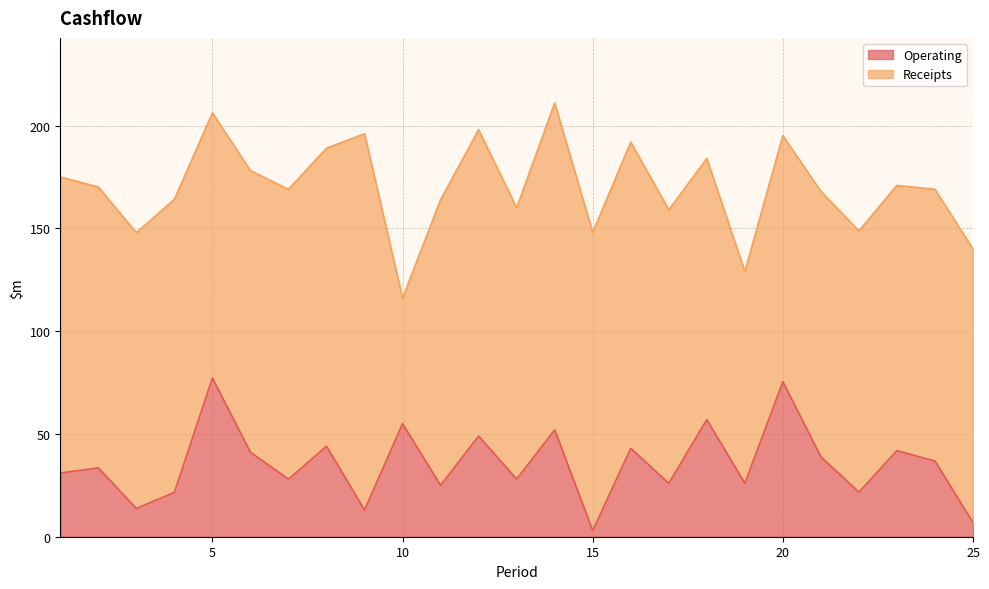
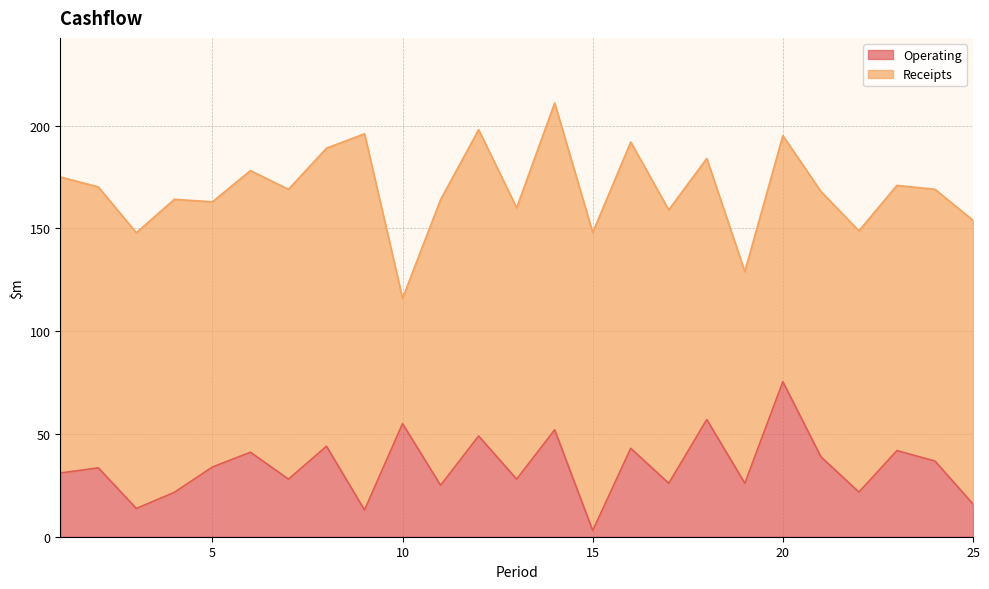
Operating, 5: 77 -> 34
Operating, 25: 7 -> 16
Receipts, 25: 133 -> 138
